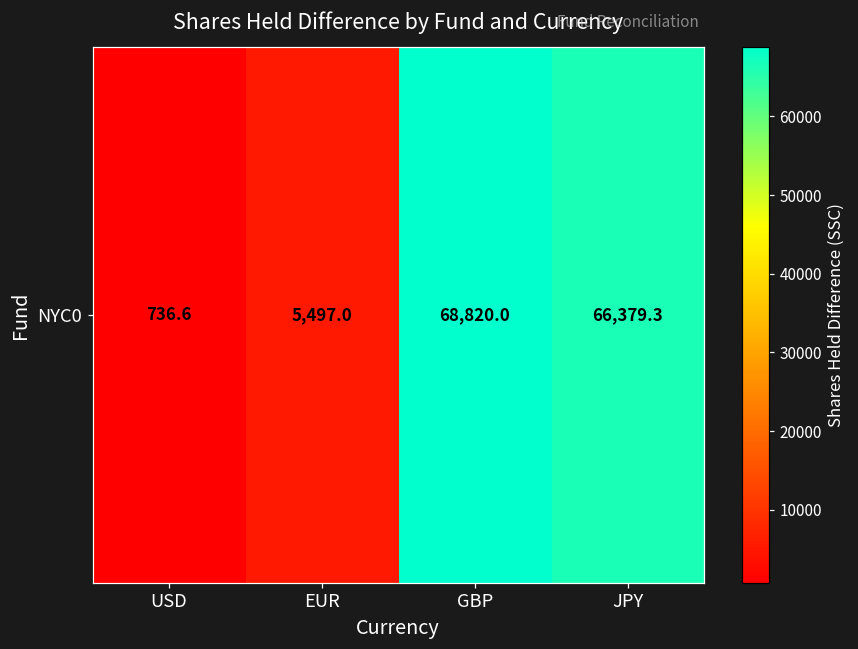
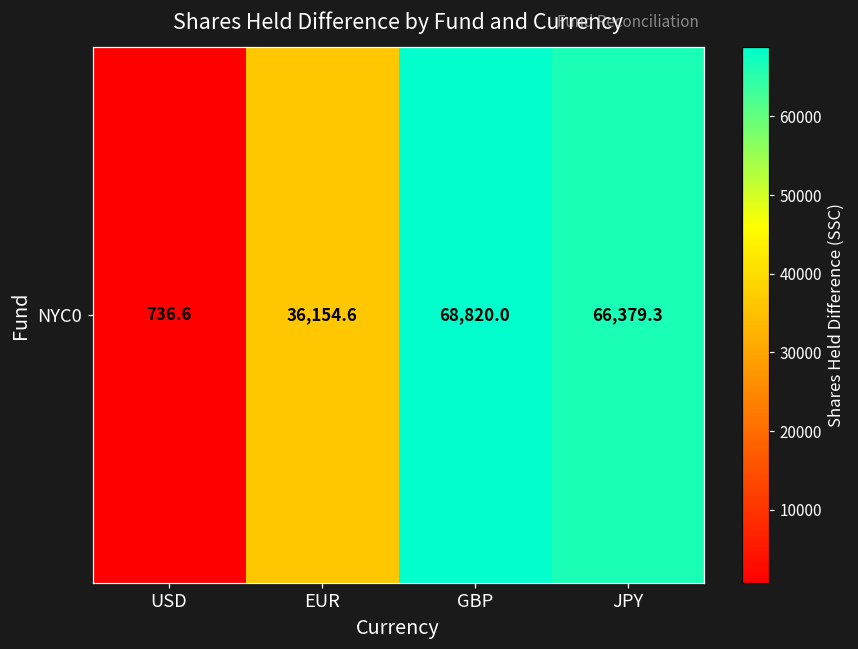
NYC0, EUR: 5,497.0 -> 36,154.6
